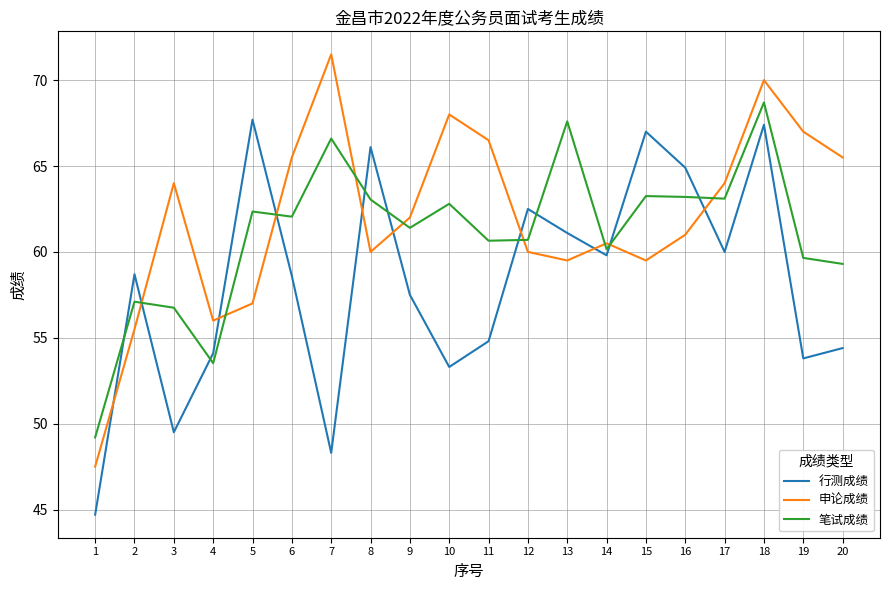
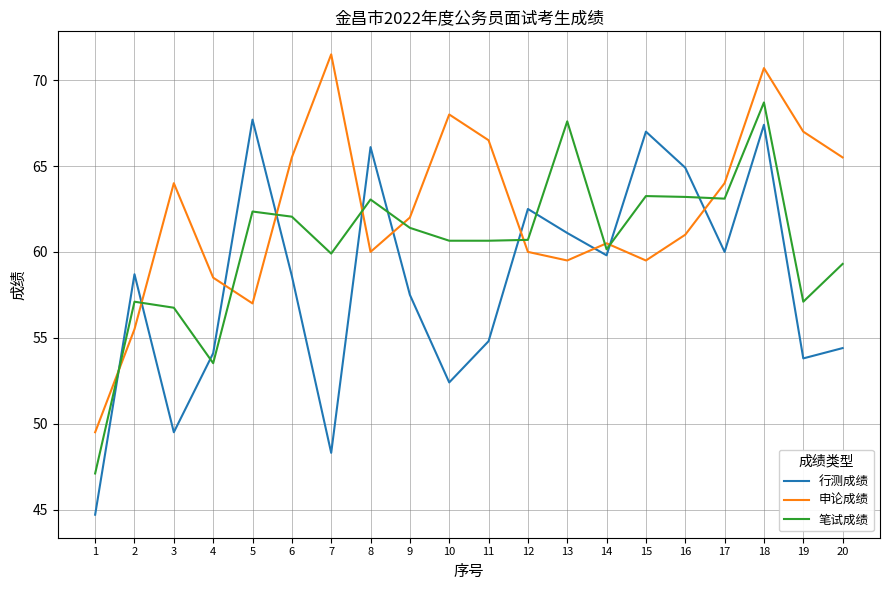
申论成绩, 1: 47.5 -> 49.5
笔试成绩, 1: 49.2 -> 47.1
申论成绩, 4: 56.0 -> 58.5
笔试成绩, 7: 66.6 -> 59.9
行测成绩, 10: 53.3 -> 52.4
笔试成绩, 10: 62.8 -> 60.7
申论成绩, 18: 70.0 -> 70.7
笔试成绩, 19: 59.7 -> 57.1
